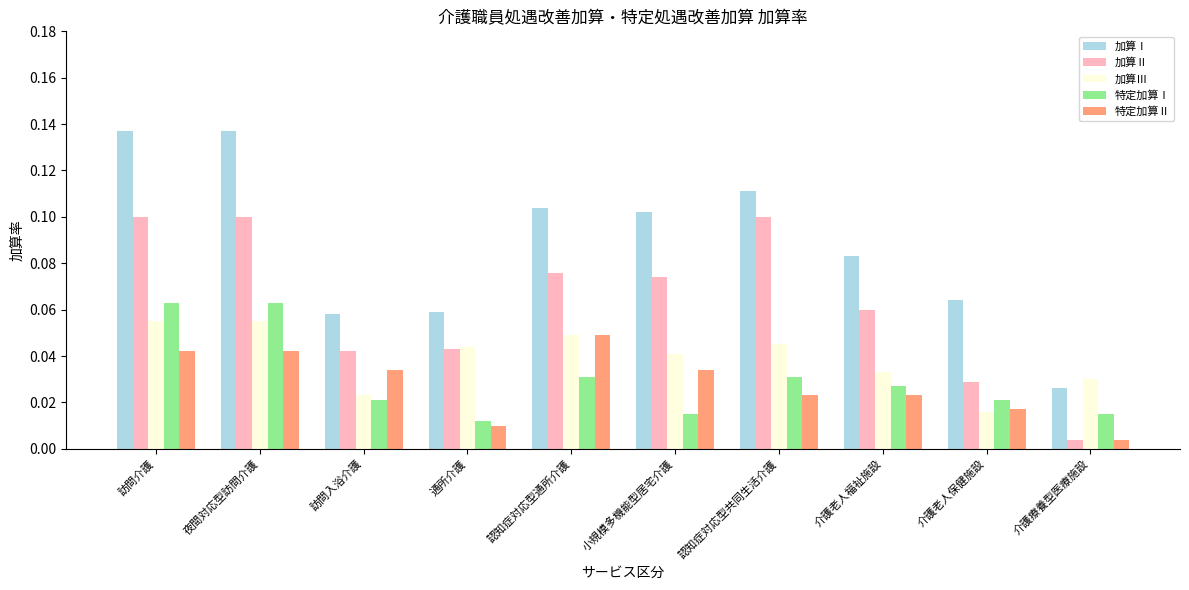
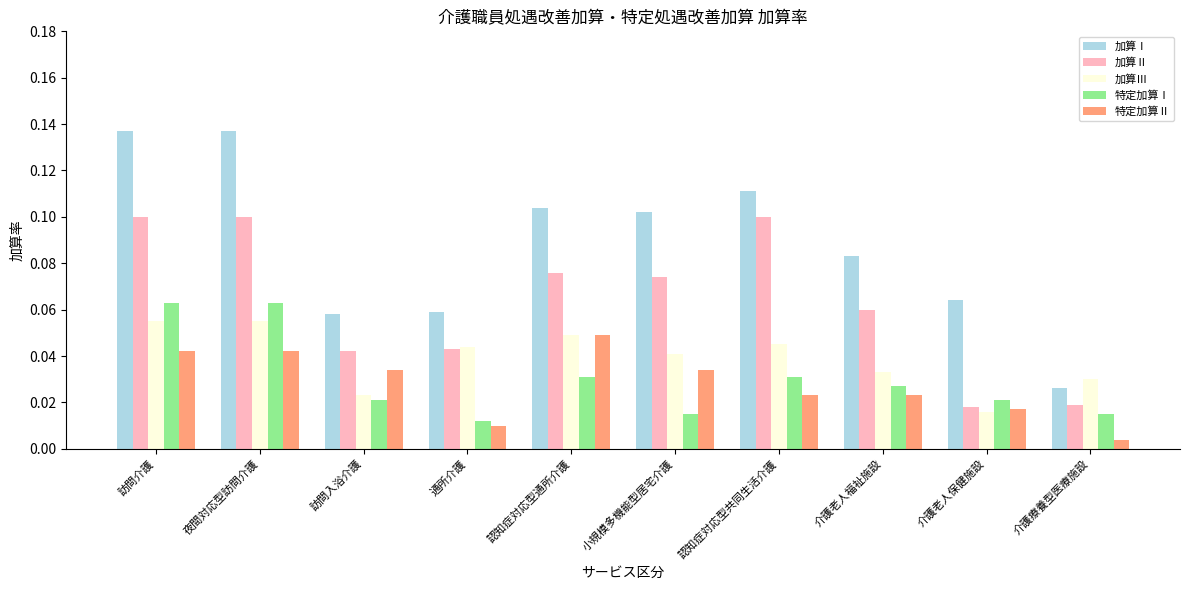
加算Ⅱ, 介護老人保健施設: 0.029 -> 0.018
加算Ⅱ, 介護療養型医療施設: 0.004 -> 0.019
